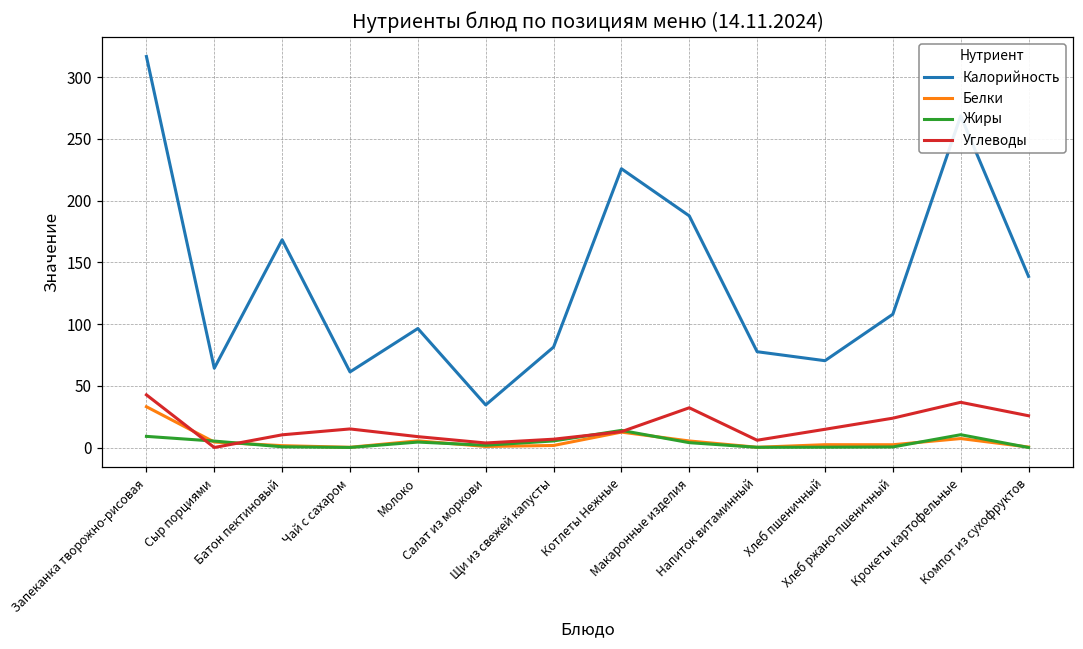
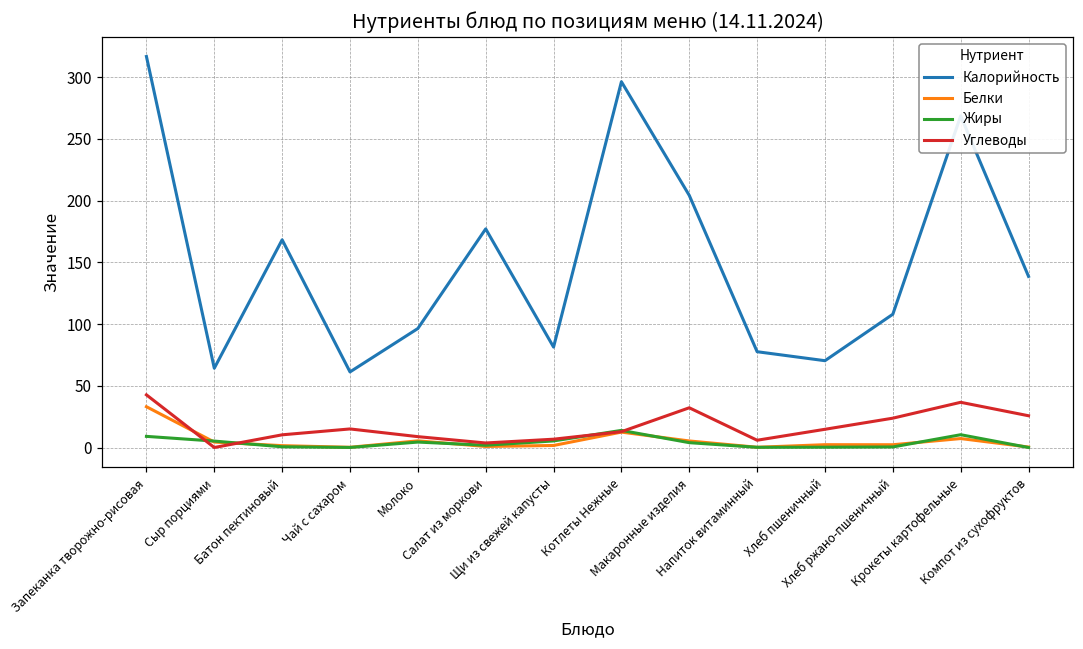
Калорийность, Салат из моркови: 34 -> 177
Калорийность, Котлеты Нежные: 226 -> 296
Калорийность, Макаронные изделия: 188 -> 204
